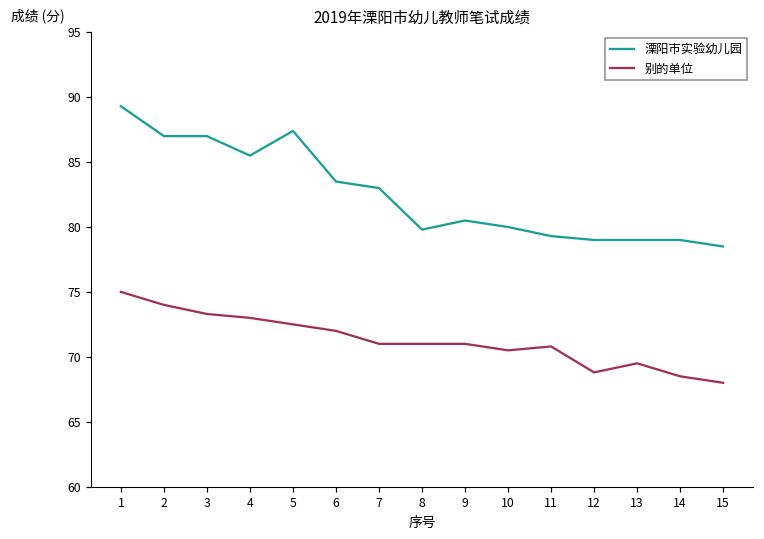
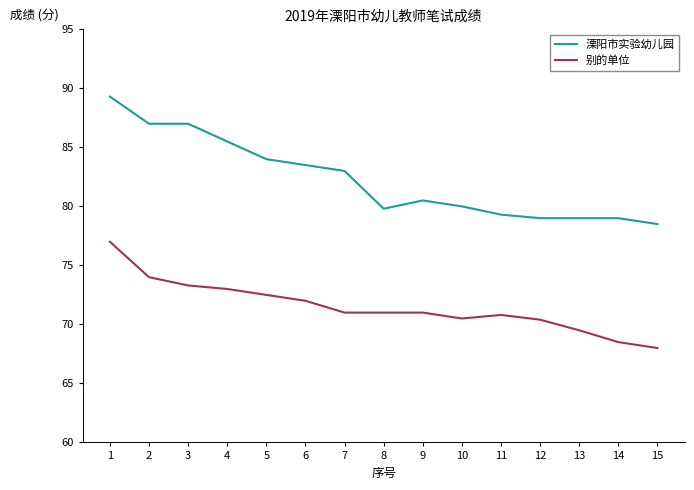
别的单位, 1: 75 -> 77
溧阳市实验幼儿园, 5: 87.4 -> 84.0
别的单位, 12: 68.8 -> 70.4
